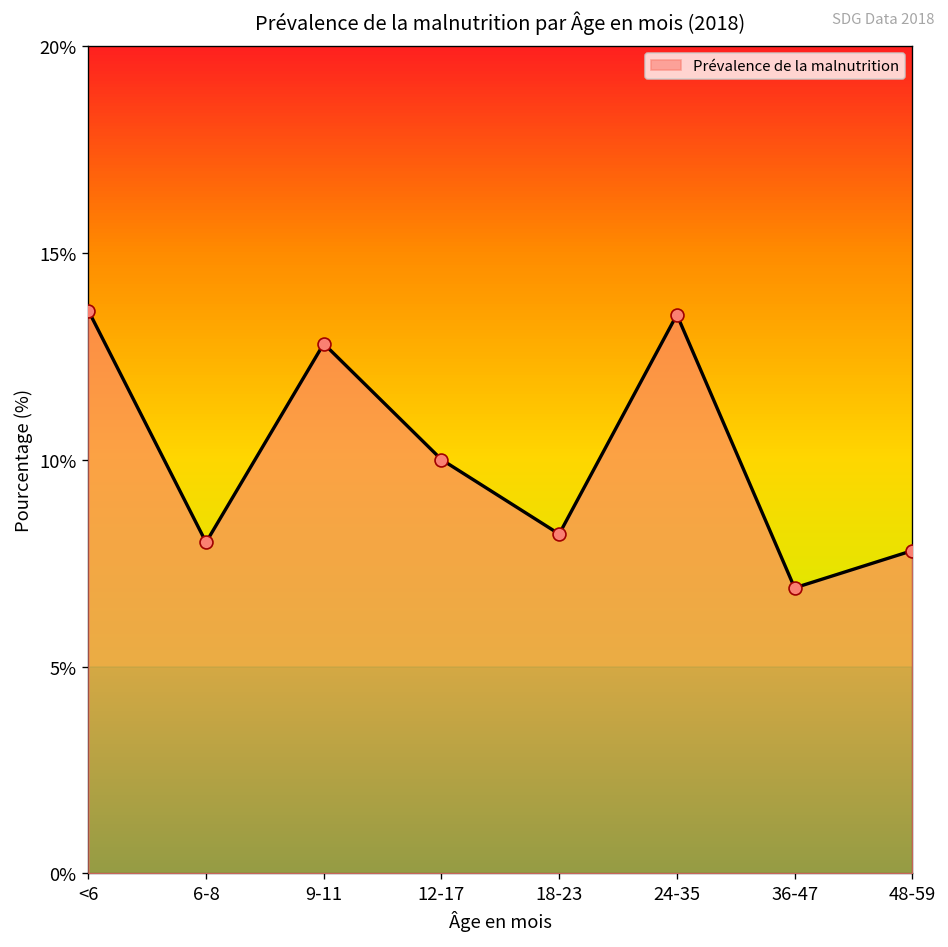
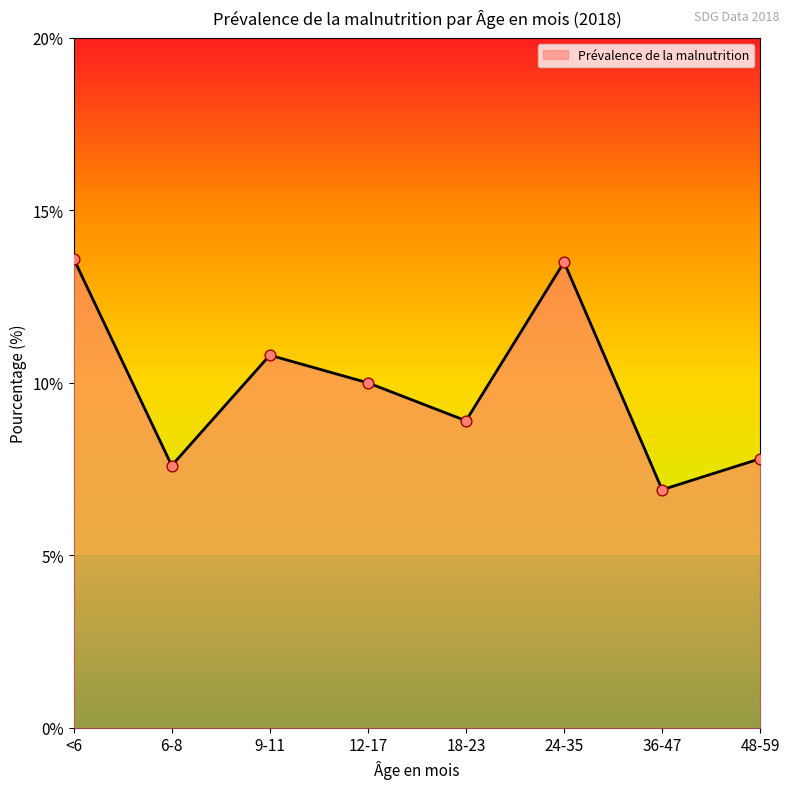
6-8: 8.0% -> 7.6%
9-11: 12.8% -> 10.8%
18-23: 8.2% -> 8.9%
